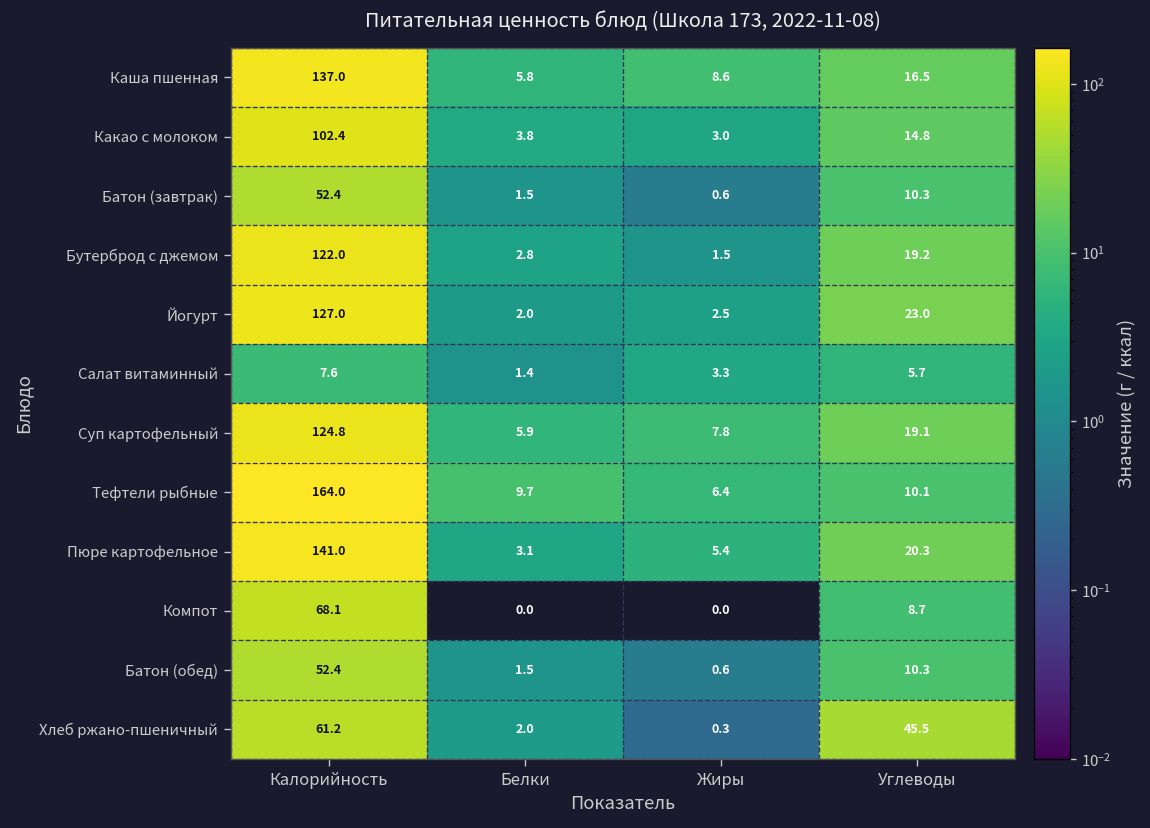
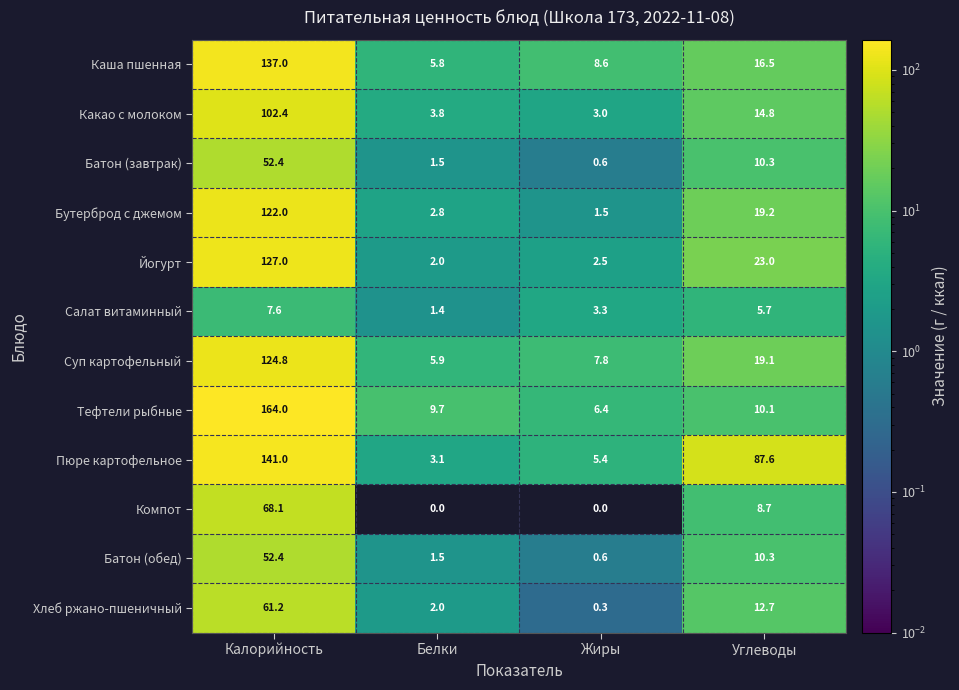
Пюре картофельное, Углеводы: 20.3 -> 87.6
Хлеб ржано-пшеничный, Углеводы: 45.5 -> 12.7
